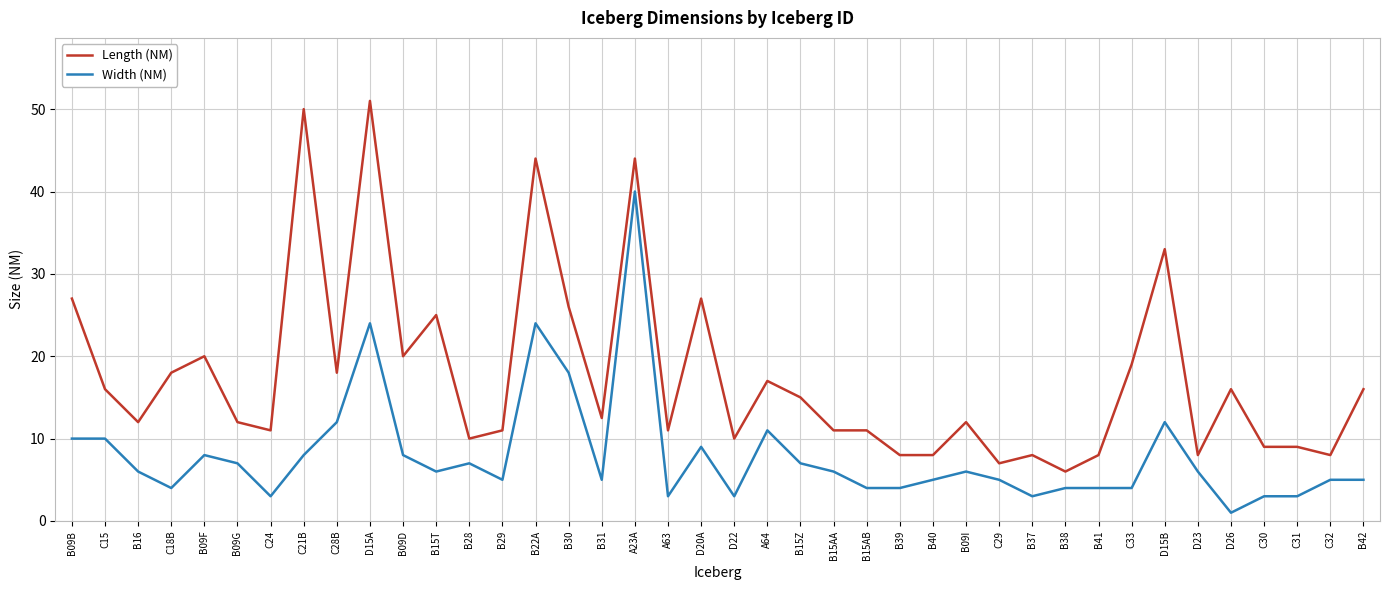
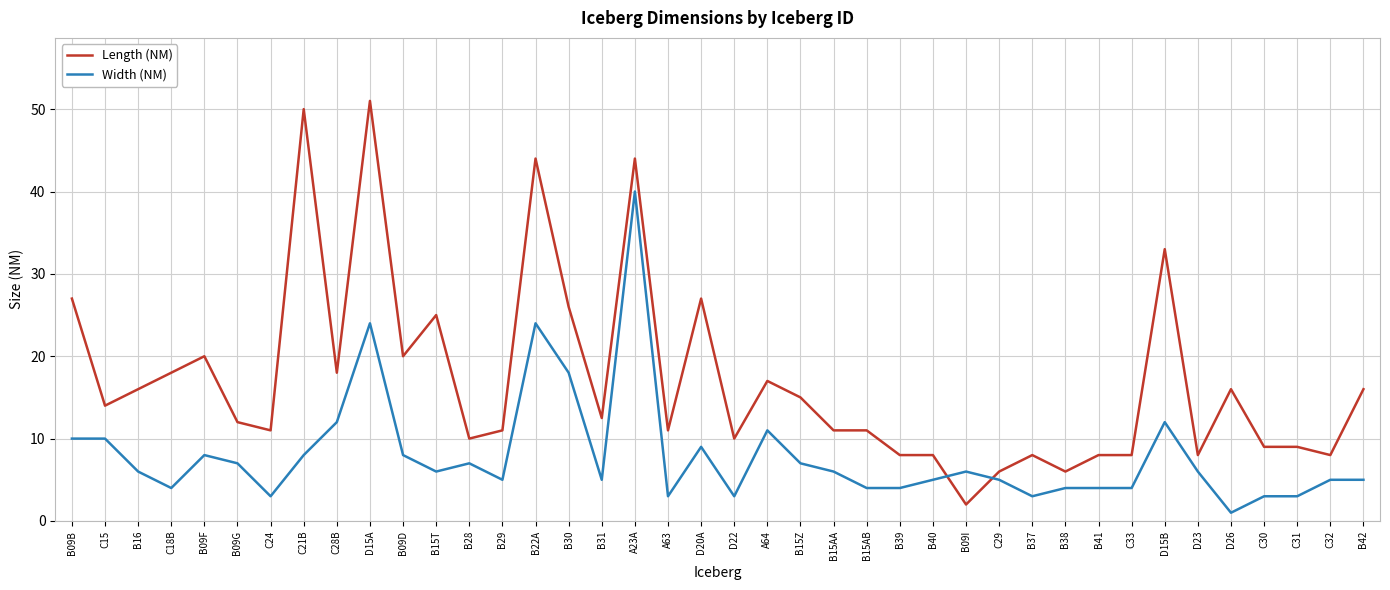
Length (NM), C15: 16 -> 14
Length (NM), B16: 12 -> 16
Length (NM), B09I: 12 -> 2
Length (NM), C29: 7 -> 6
Length (NM), C33: 19 -> 8
